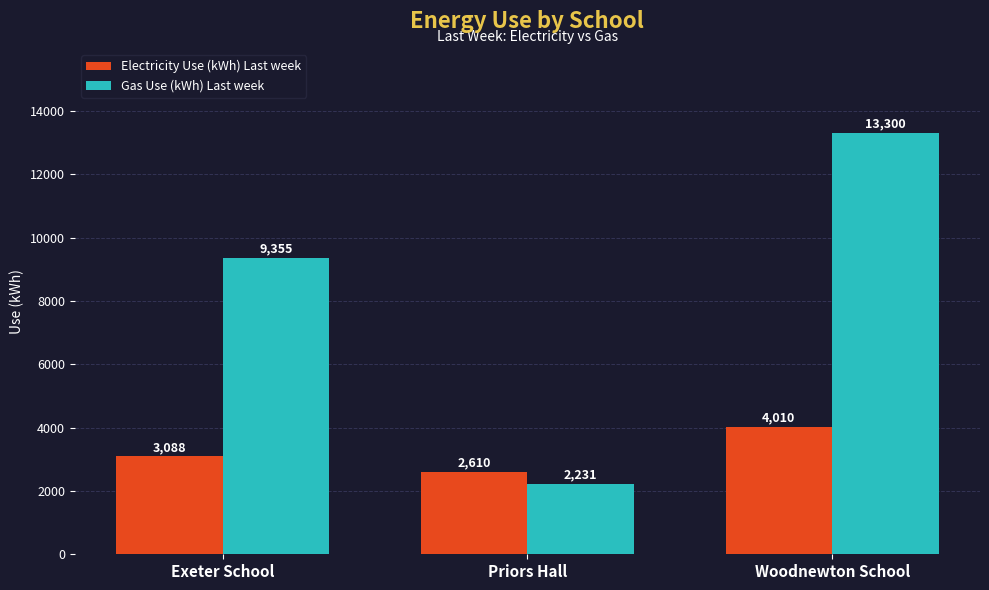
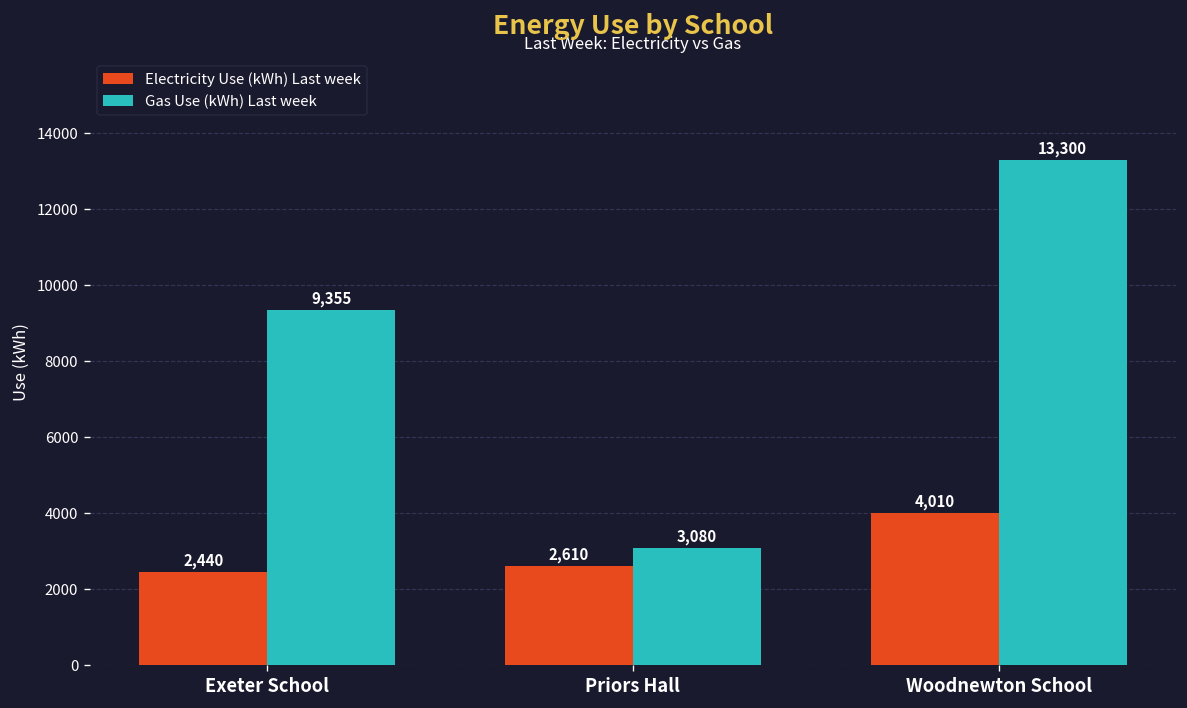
Electricity Use (kWh) Last week, Exeter School: 3,088 -> 2,440
Gas Use (kWh) Last week, Priors Hall: 2,231 -> 3,080
